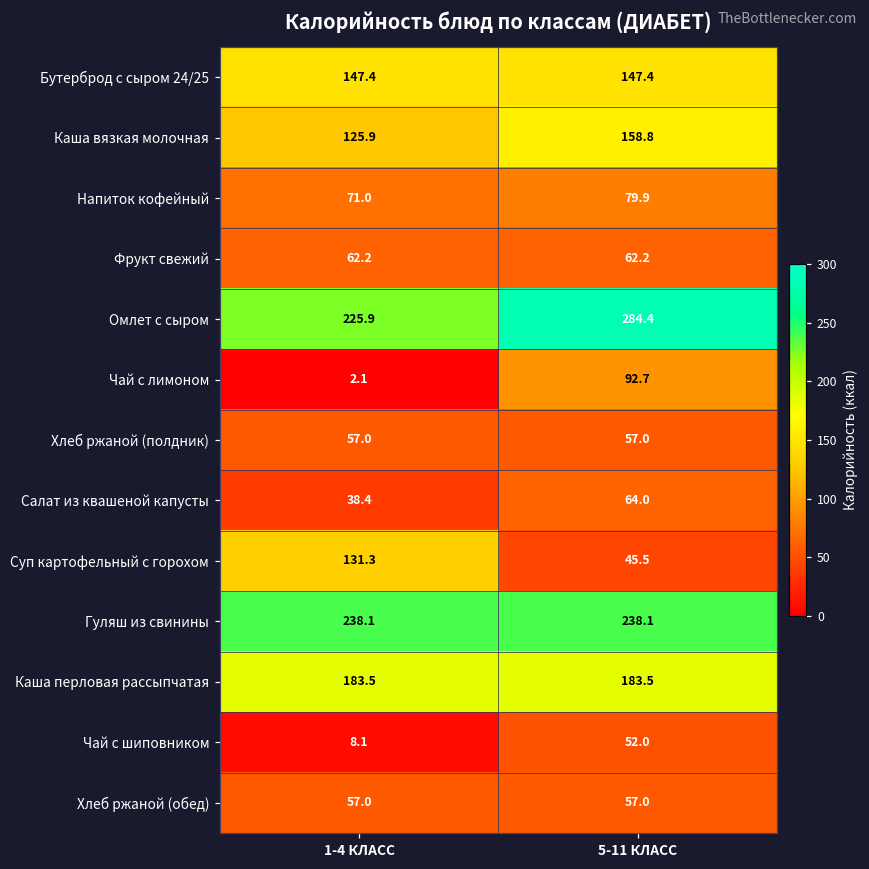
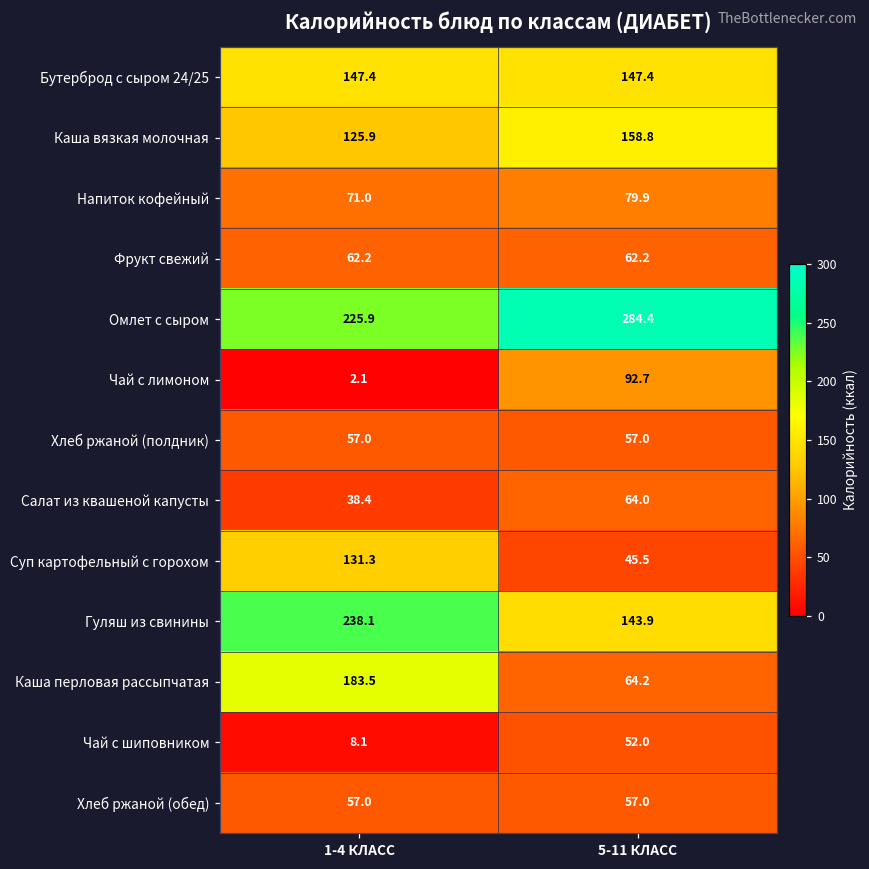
Гуляш из свинины, 5-11 КЛАСС: 238.1 -> 143.9
Каша перловая рассыпчатая, 5-11 КЛАСС: 183.5 -> 64.2
